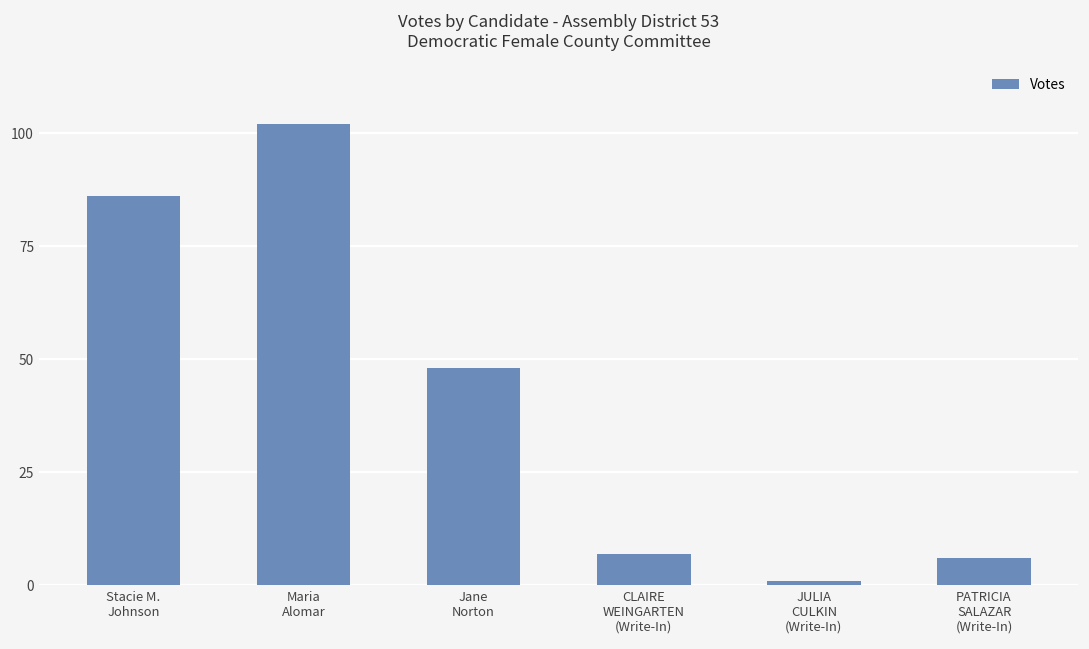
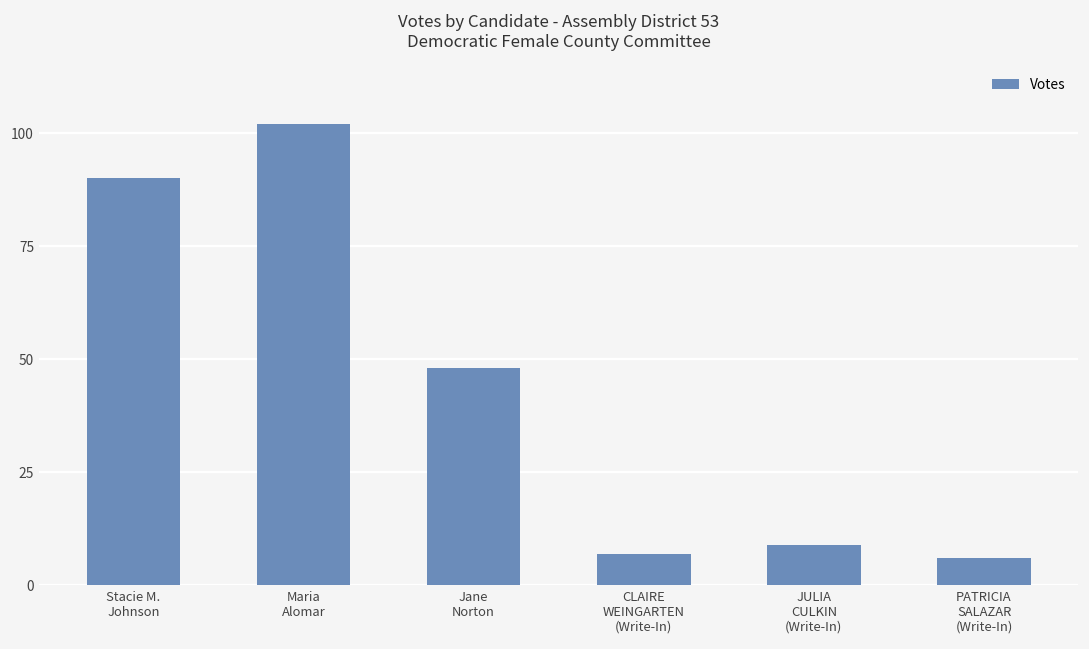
Stacie M. Johnson: 86 -> 90
JULIA CULKIN (Write-In): 1 -> 9
